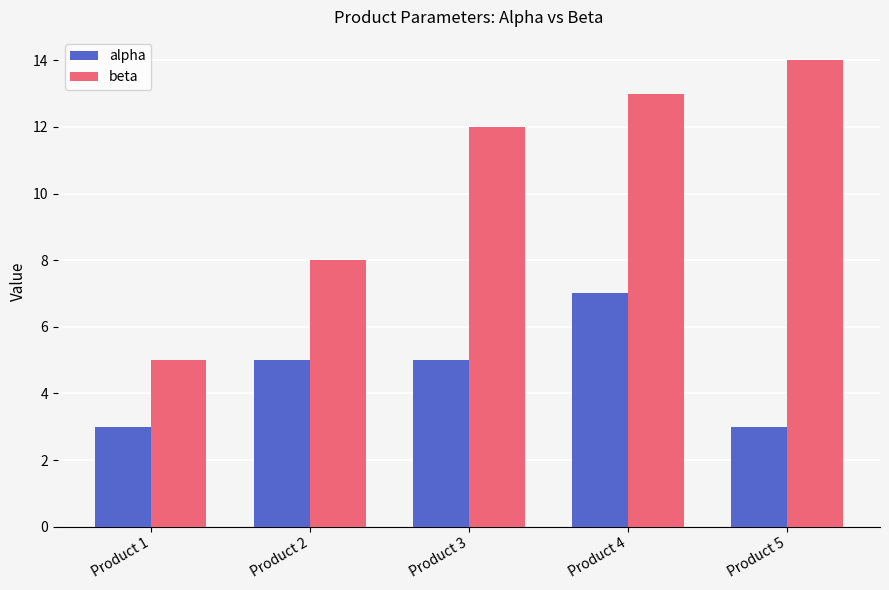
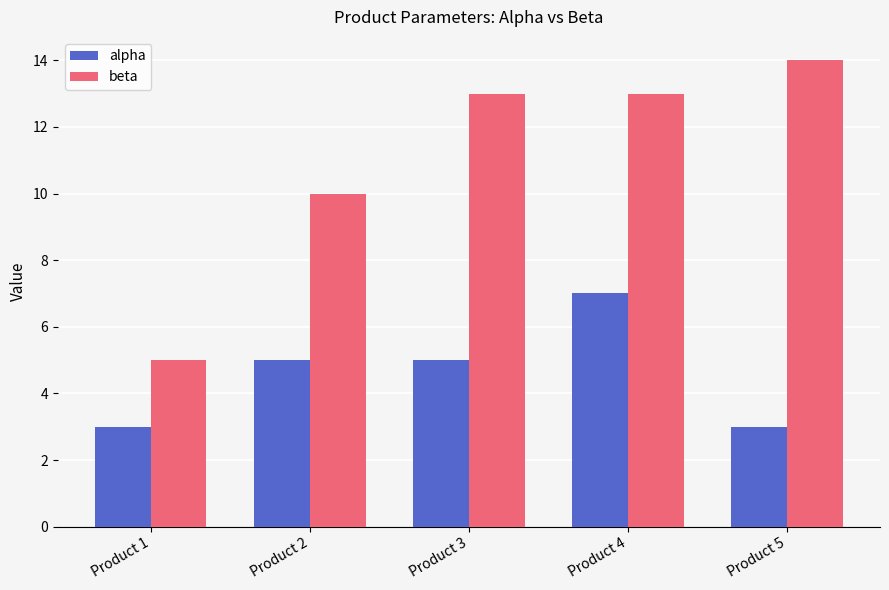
beta, Product 2: 8 -> 10
beta, Product 3: 12 -> 13
